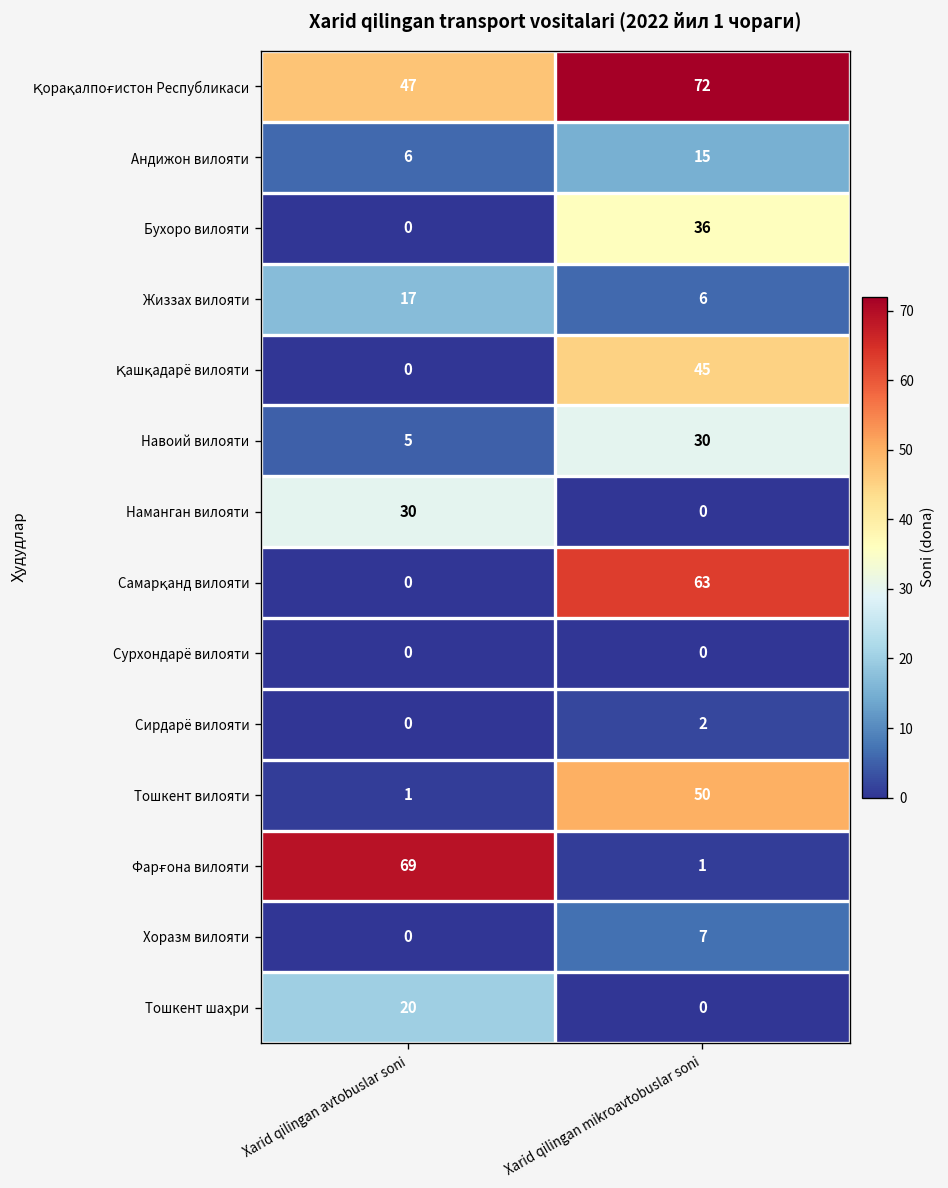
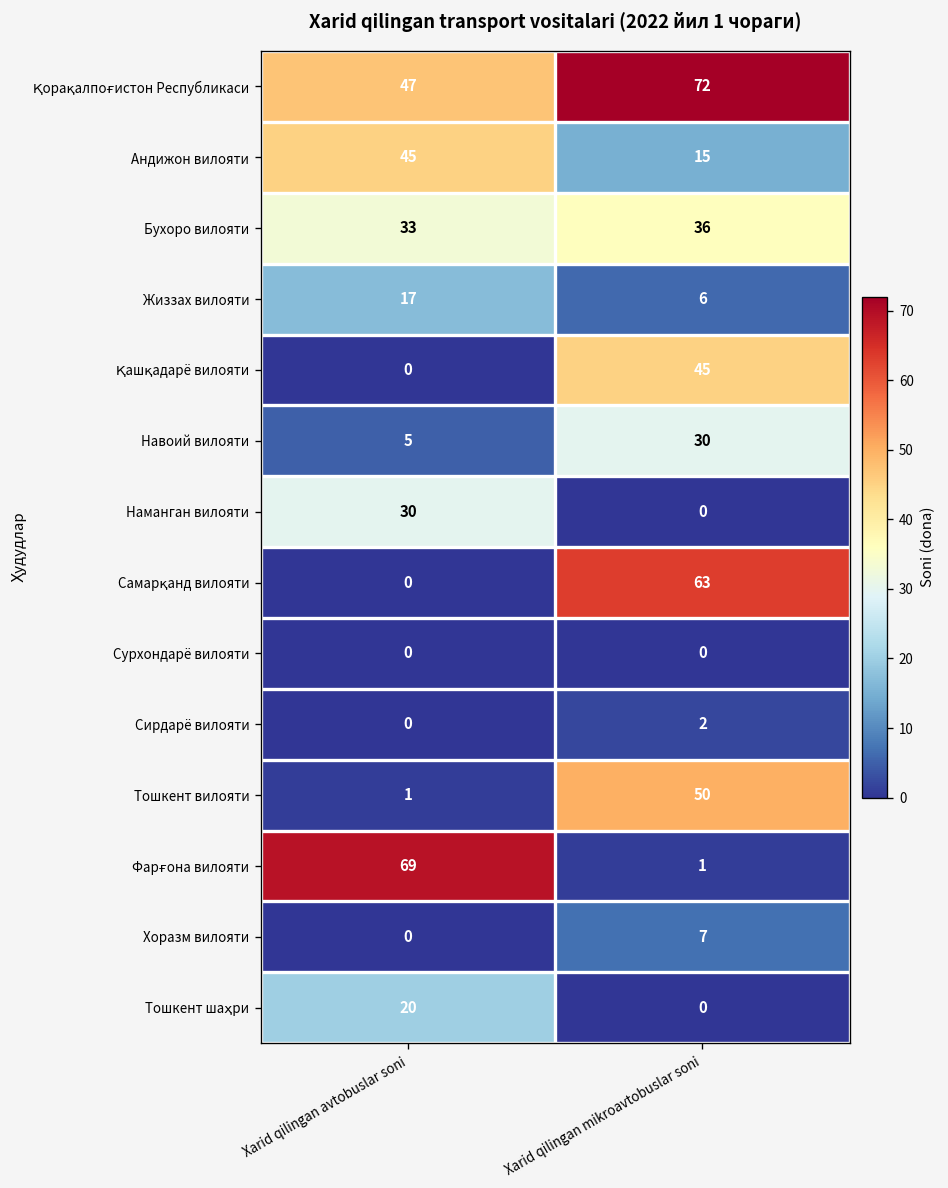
Андижон вилояти, Xarid qilingan avtobuslar soni: 6 -> 45
Бухоро вилояти, Xarid qilingan avtobuslar soni: 0 -> 33
